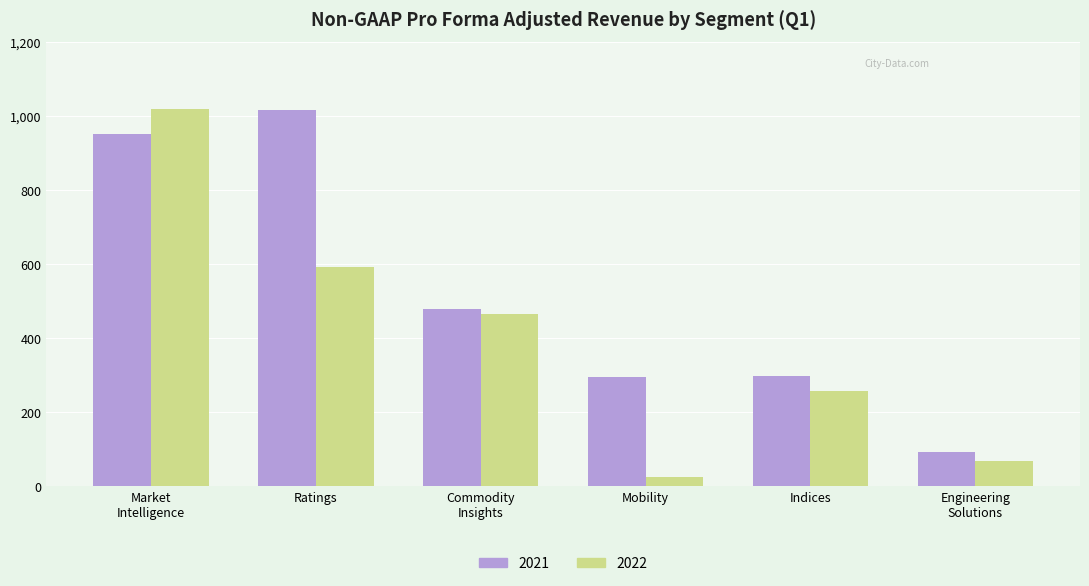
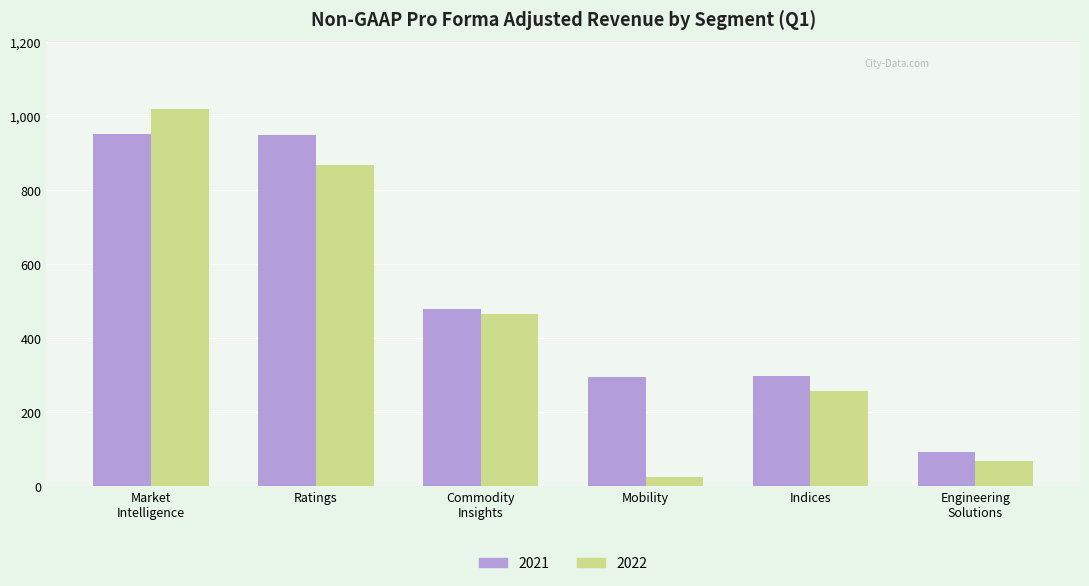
2021, Ratings: 1,020 -> 950
2022, Ratings: 590 -> 870
